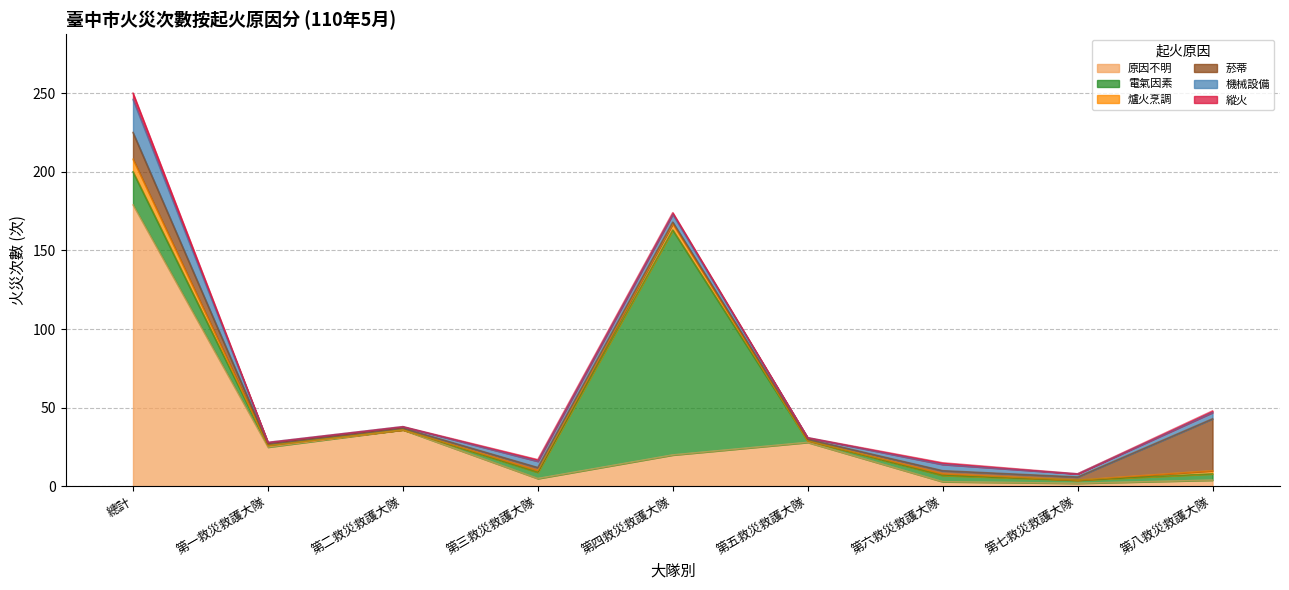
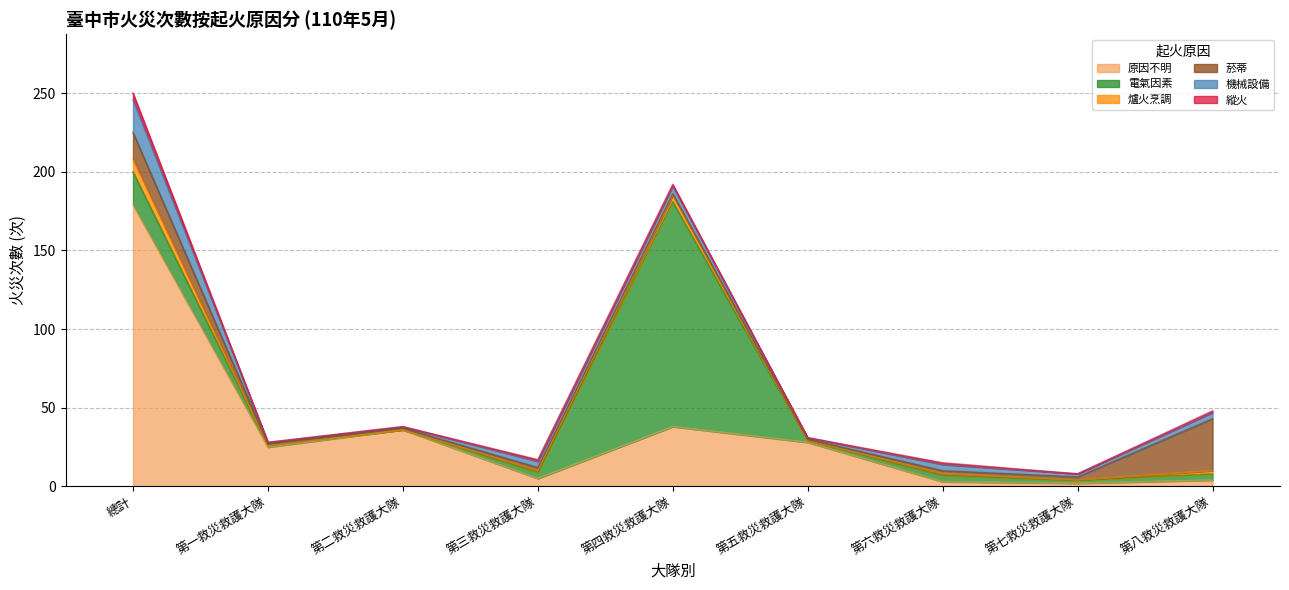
原因不明, 第四救災救護大隊: 20 -> 38
